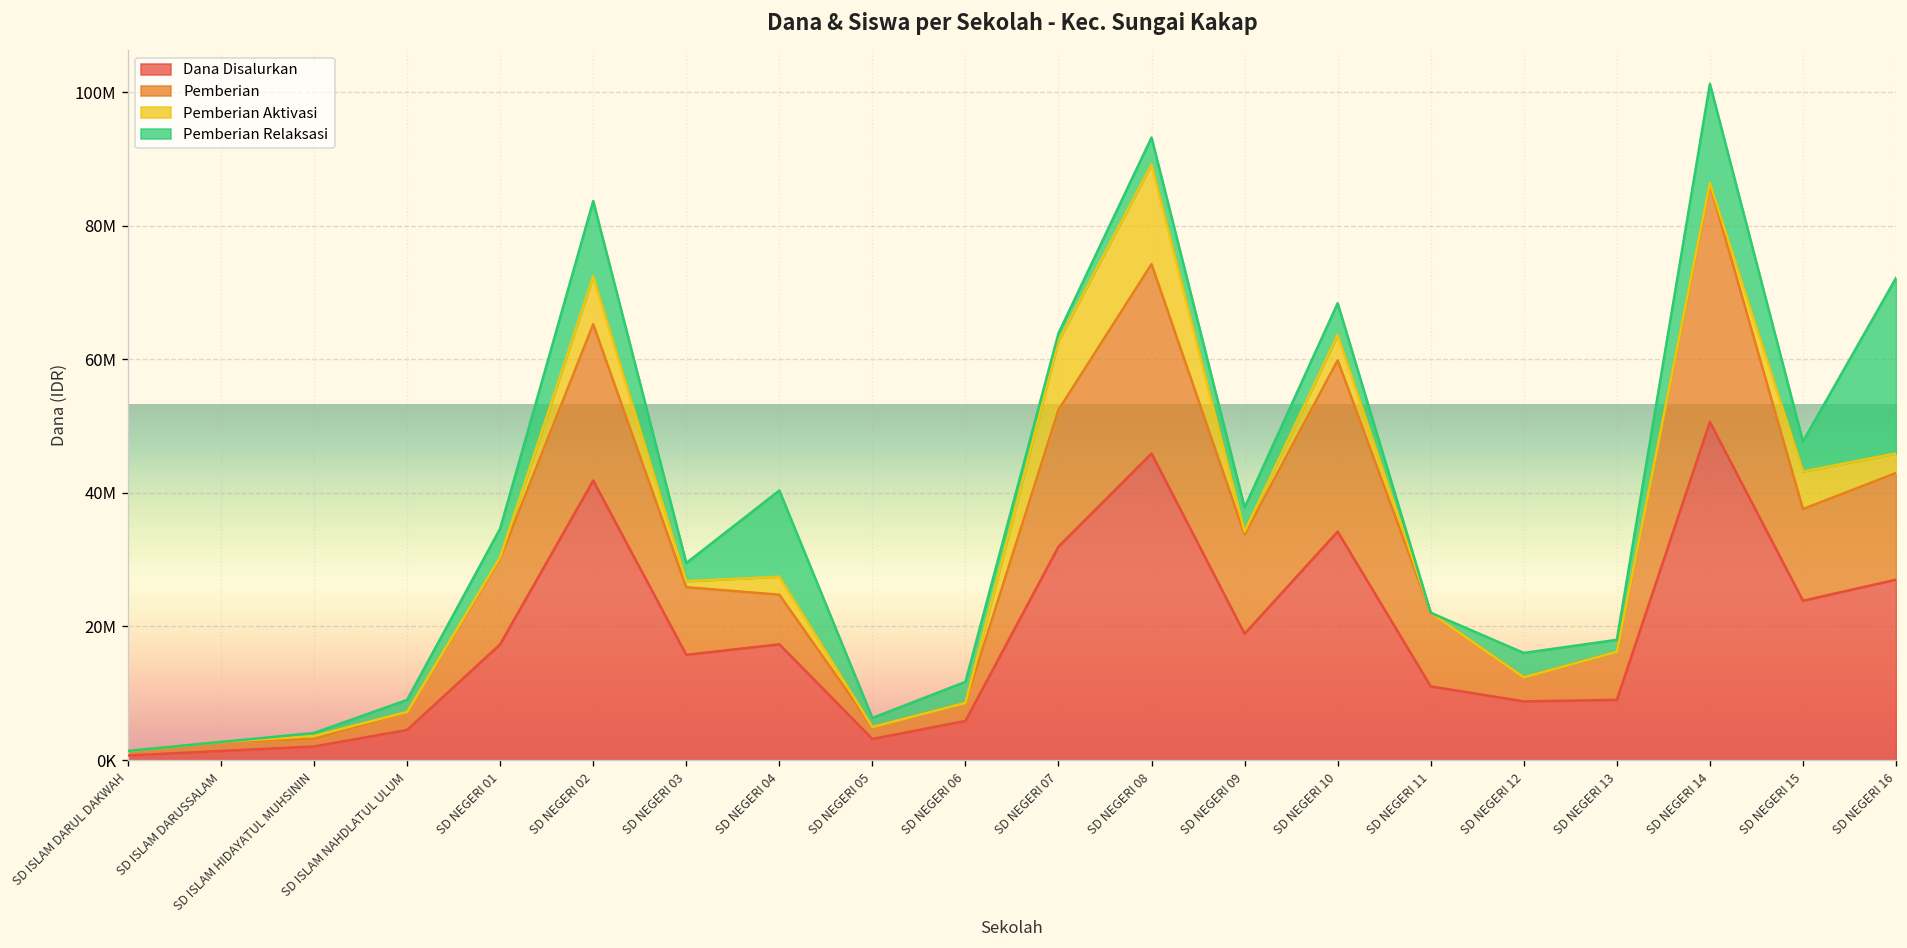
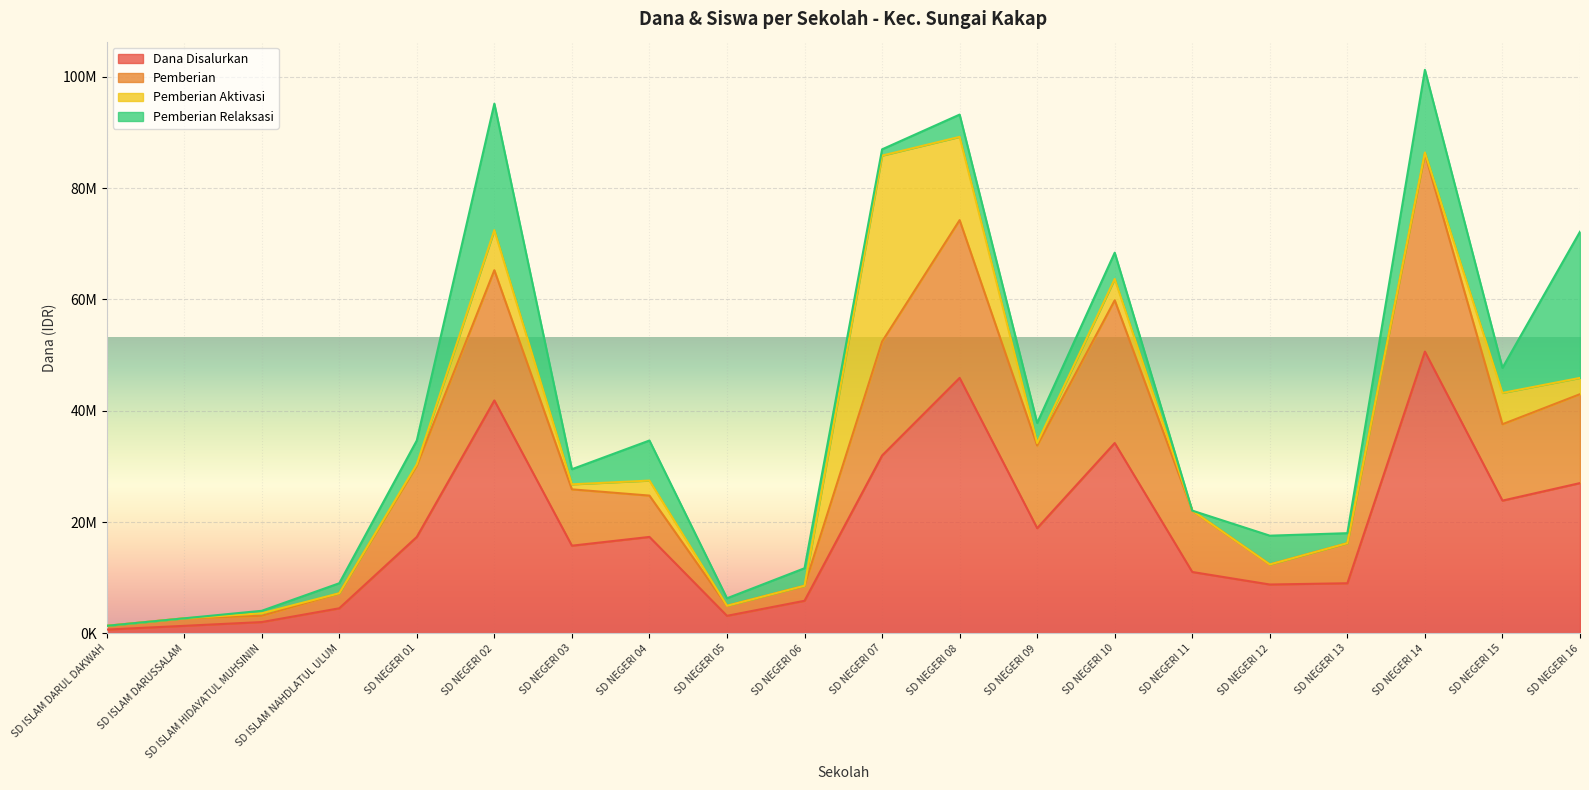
Pemberian Relaksasi, SD NEGERI 02: 11000000 -> 23000000
Pemberian Relaksasi, SD NEGERI 04: 13000000 -> 7000000
Pemberian Aktivasi, SD NEGERI 07: 10000000 -> 33000000
Pemberian Relaksasi, SD NEGERI 12: 4000000 -> 5000000
